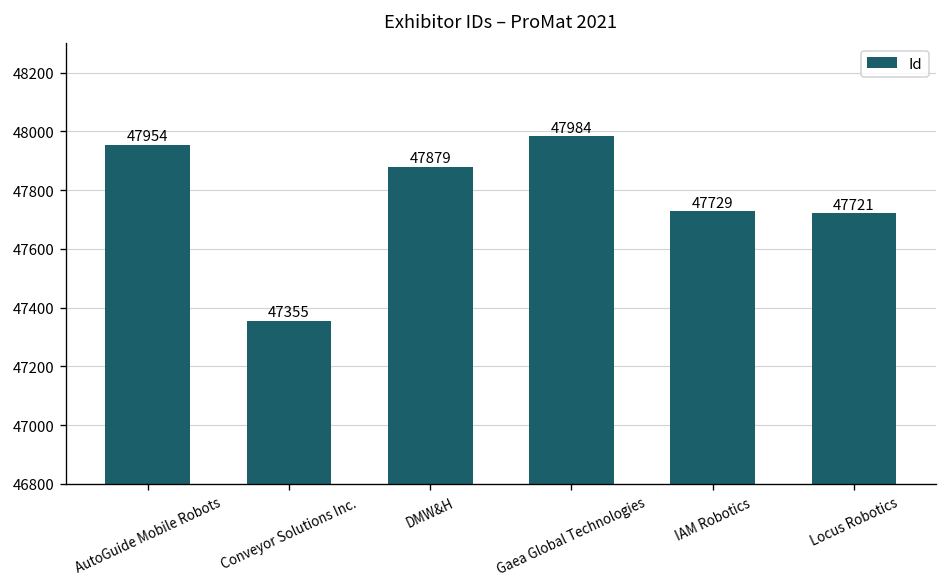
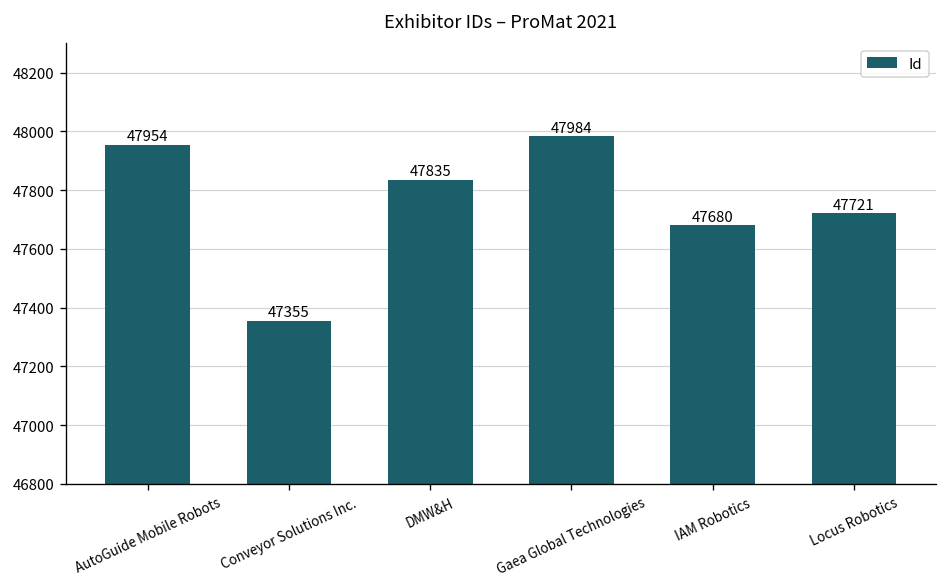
DMW&H: 47879 -> 47835
IAM Robotics: 47729 -> 47680
